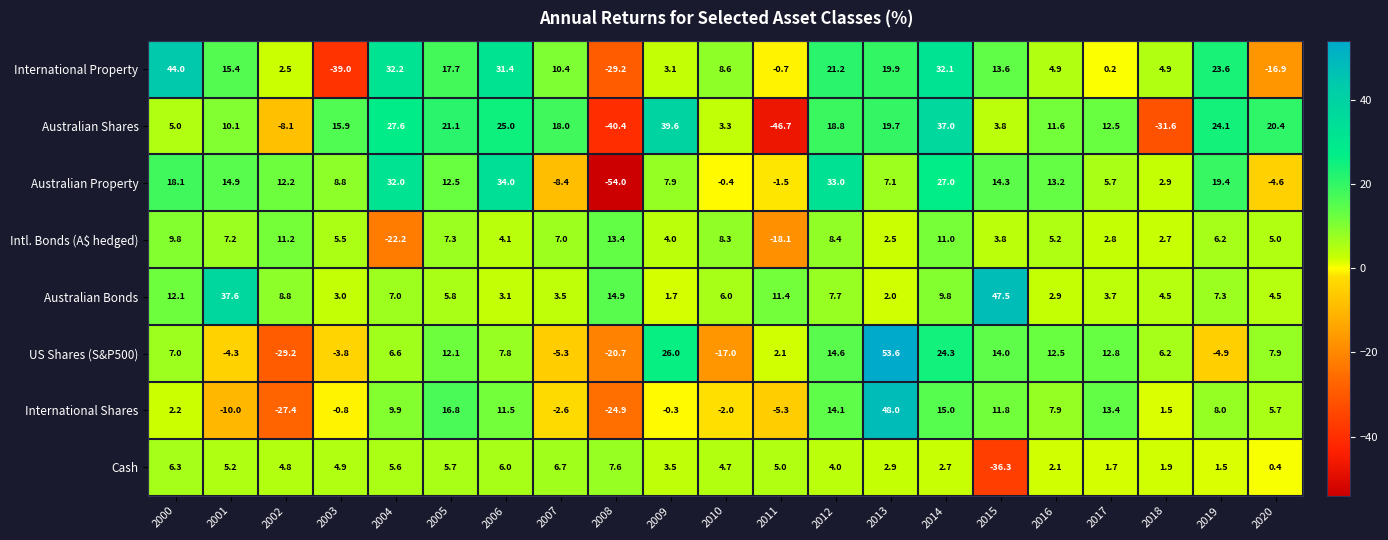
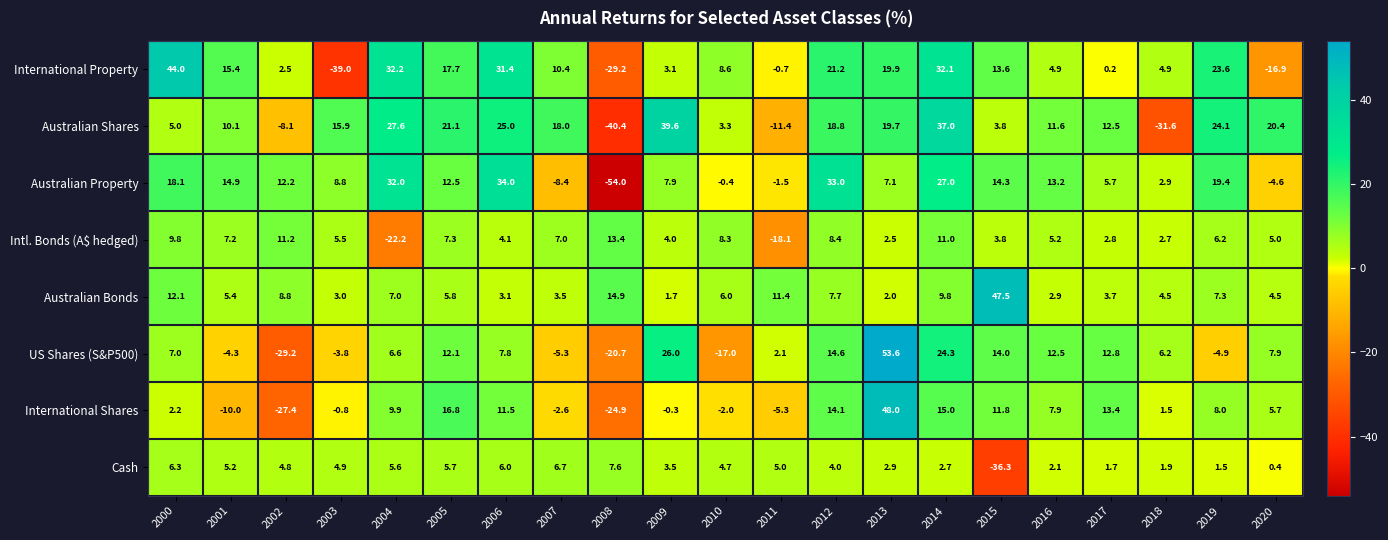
Australian Shares, 2011: -46.7 -> -11.4
Australian Bonds, 2001: 37.6 -> 5.4
